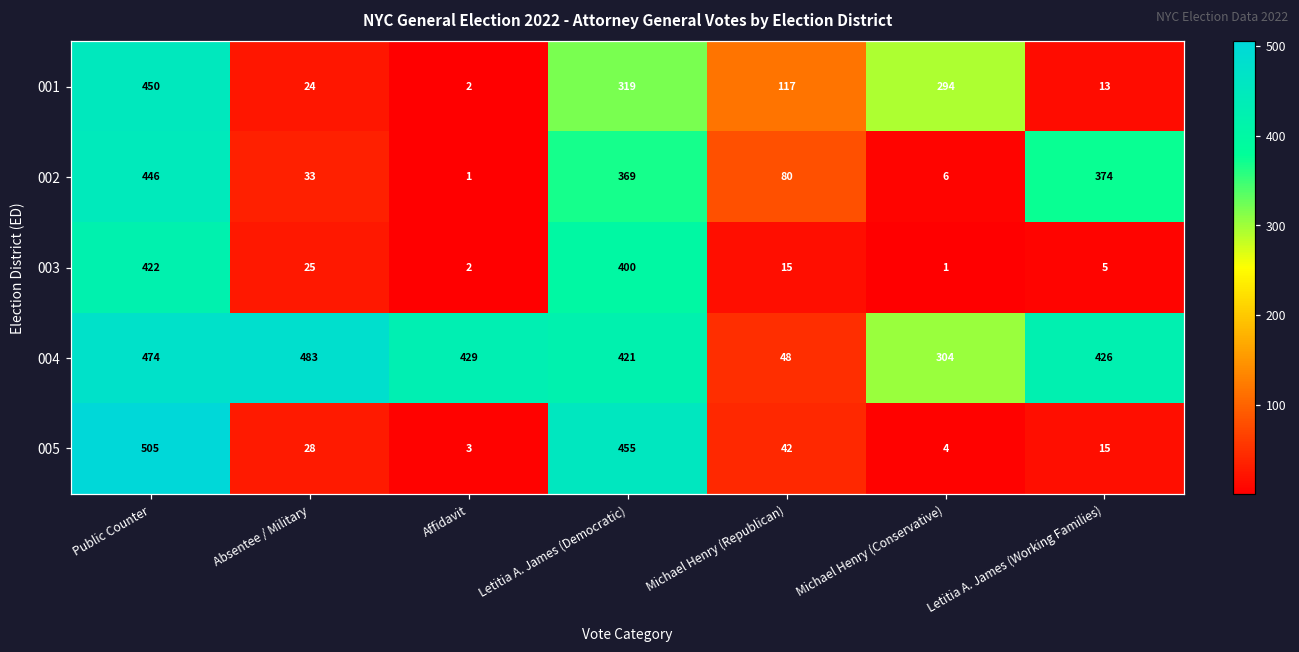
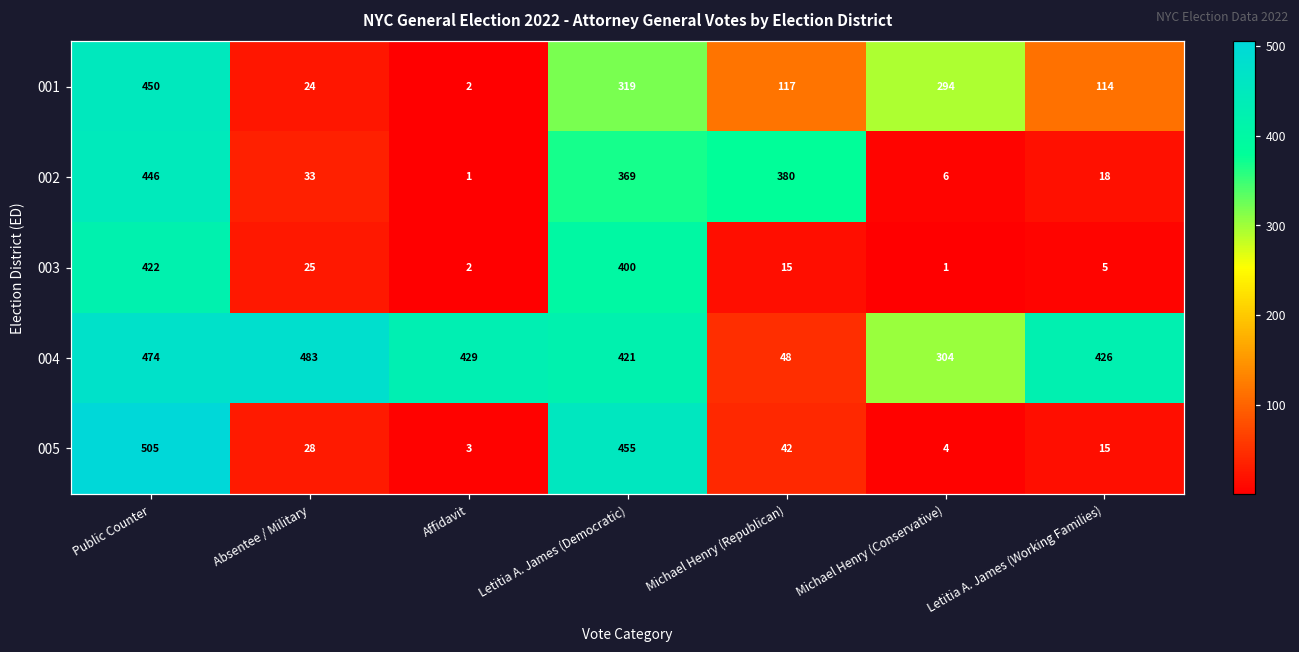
001, Letitia A. James (Working Families): 13 -> 114
002, Michael Henry (Republican): 80 -> 380
002, Letitia A. James (Working Families): 374 -> 18
